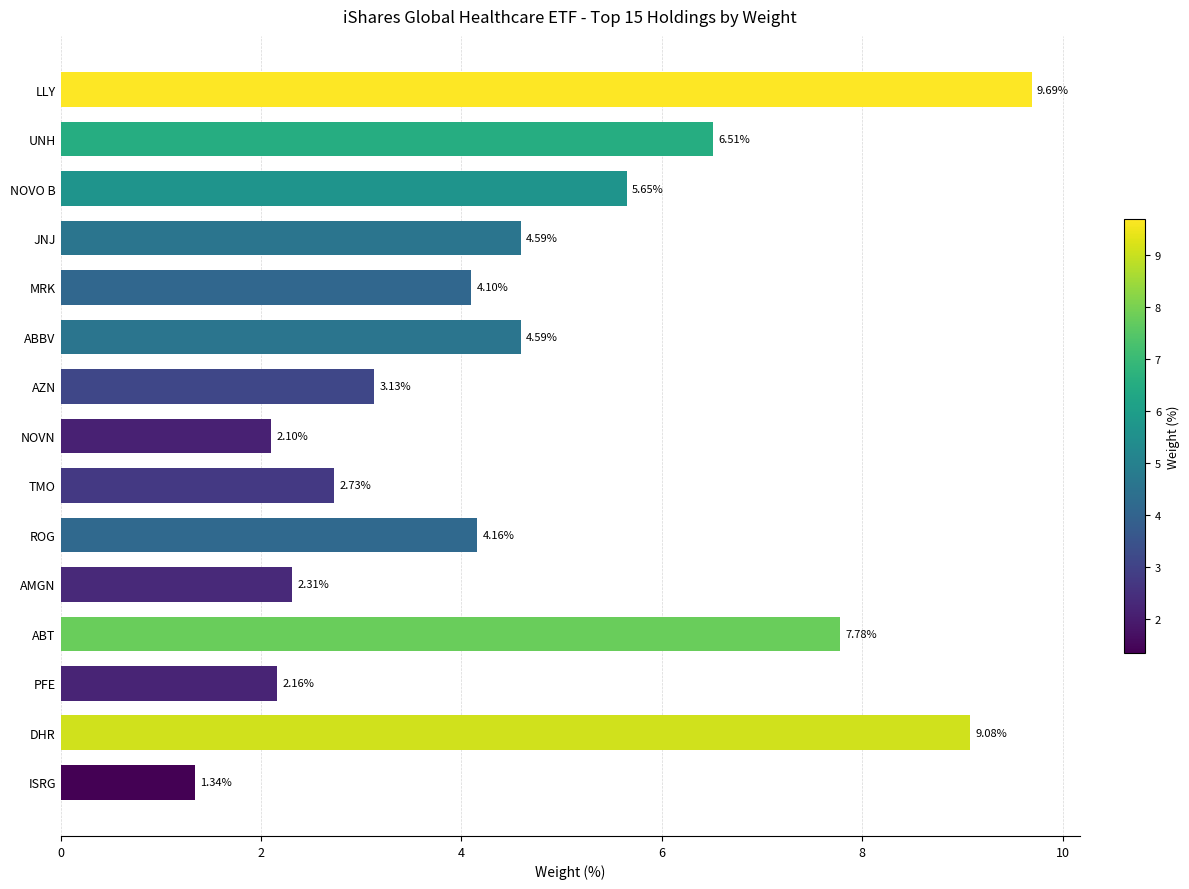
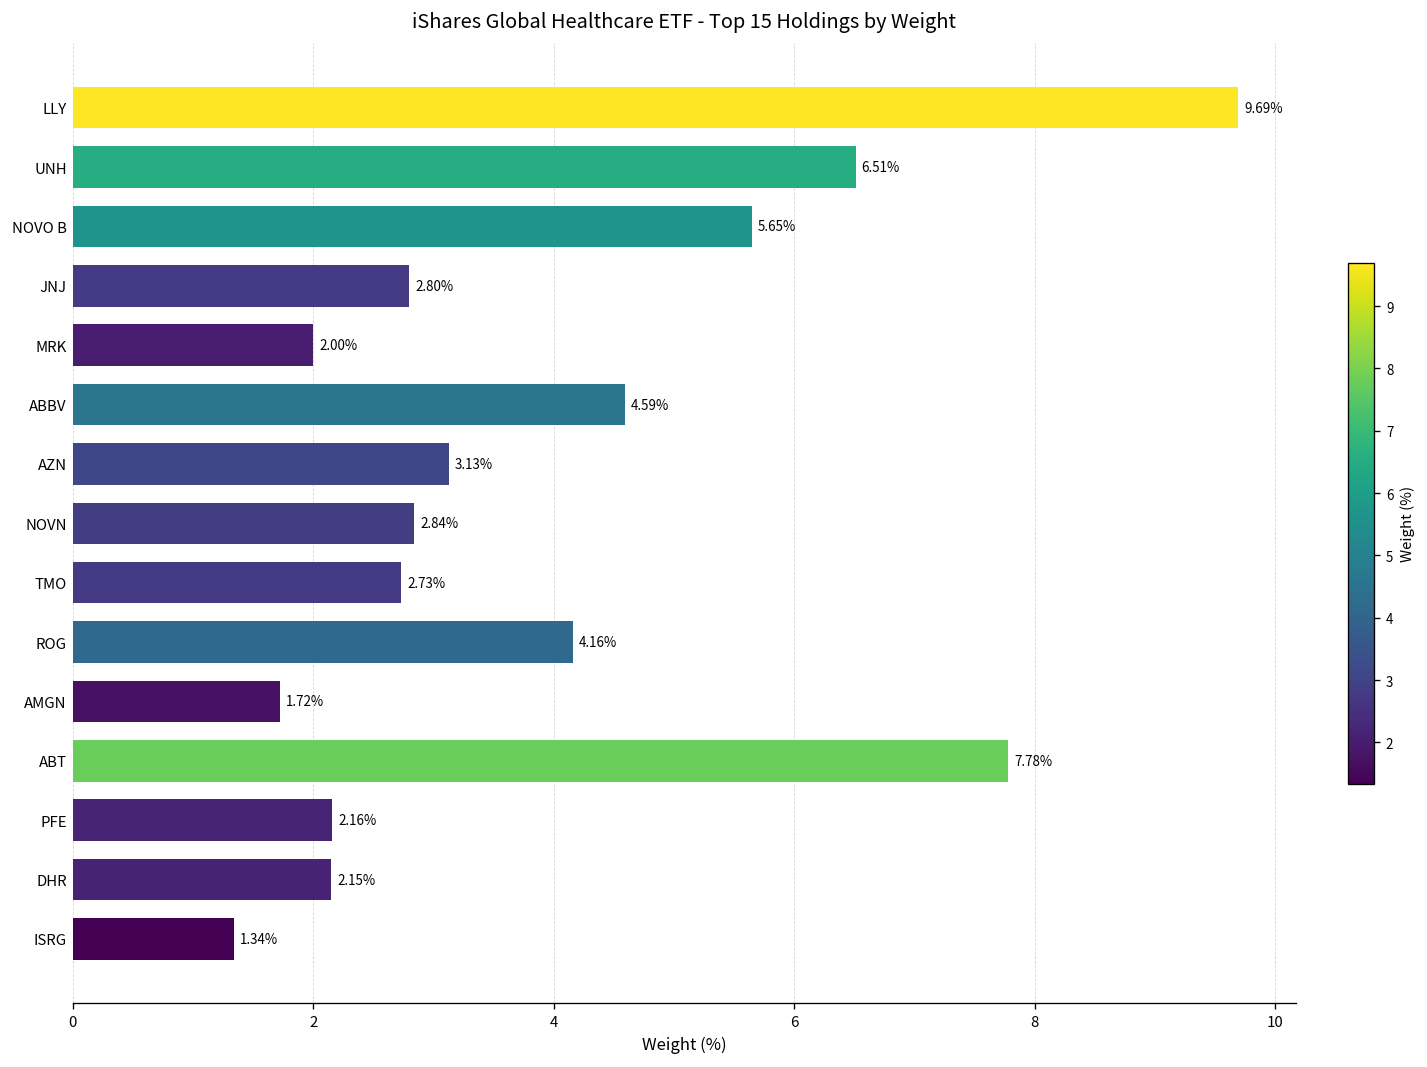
JNJ: 4.59% -> 2.80%
MRK: 4.10% -> 2.00%
NOVN: 2.10% -> 2.84%
AMGN: 2.31% -> 1.72%
DHR: 9.08% -> 2.15%
